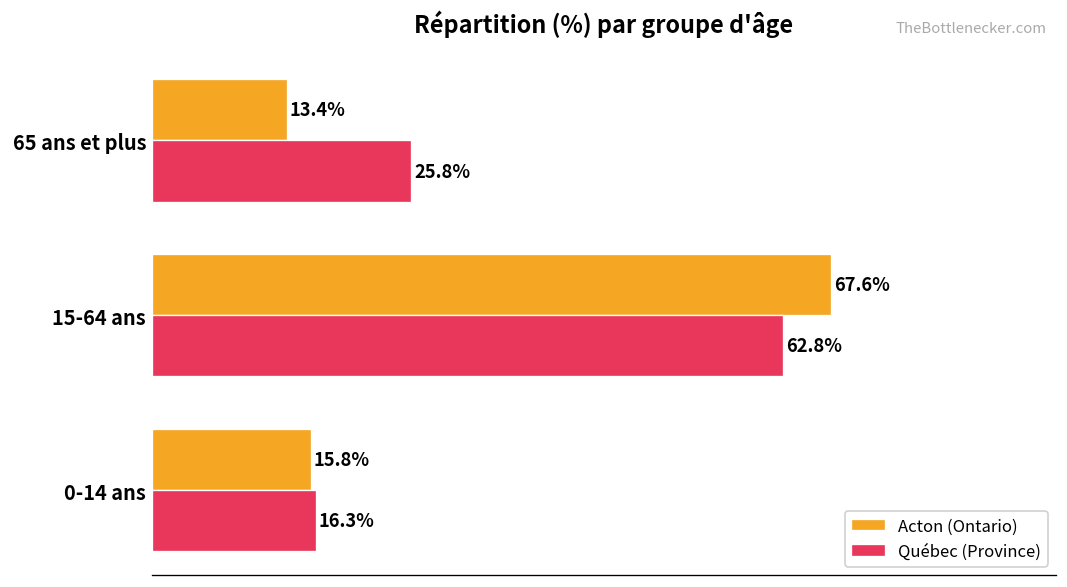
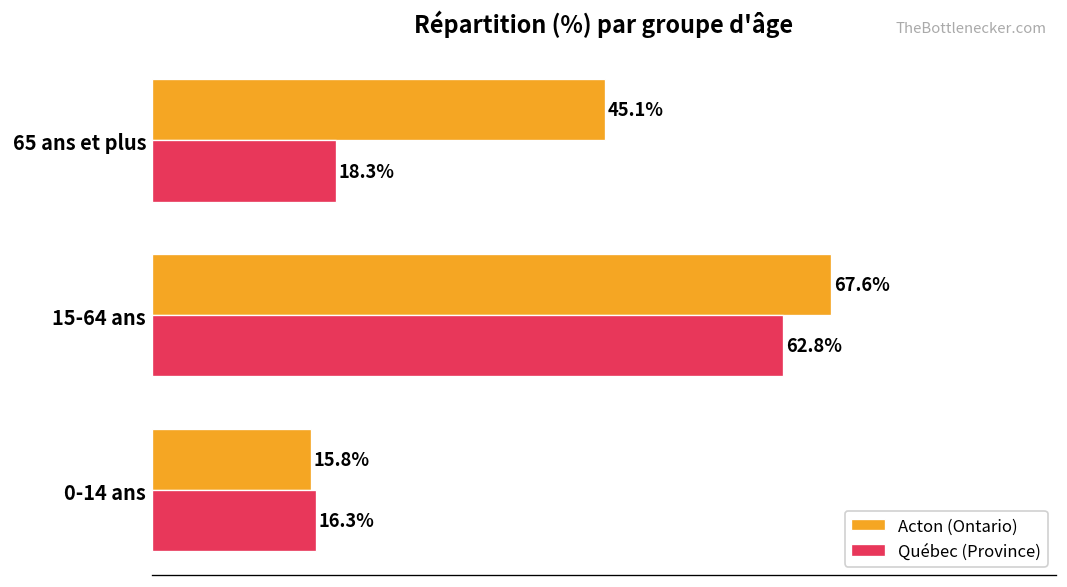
Acton (Ontario), 65 ans et plus: 13.4% -> 45.1%
Québec (Province), 65 ans et plus: 25.8% -> 18.3%
